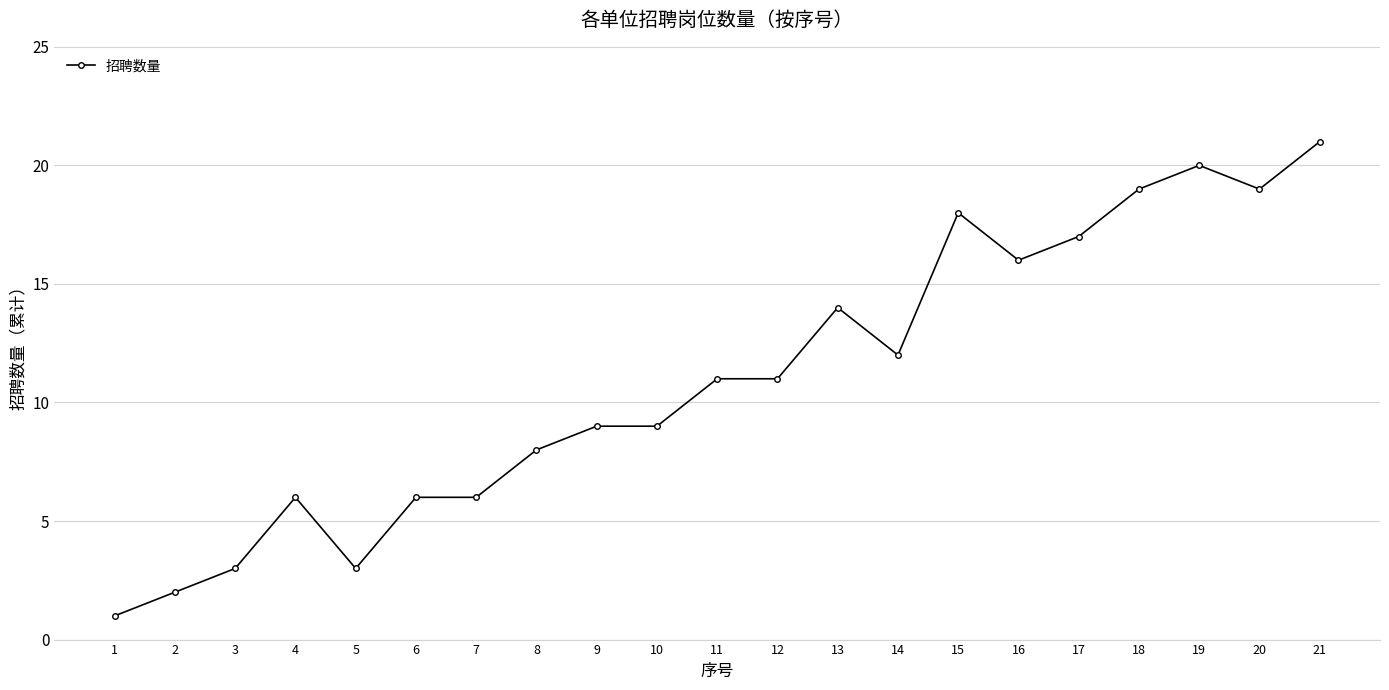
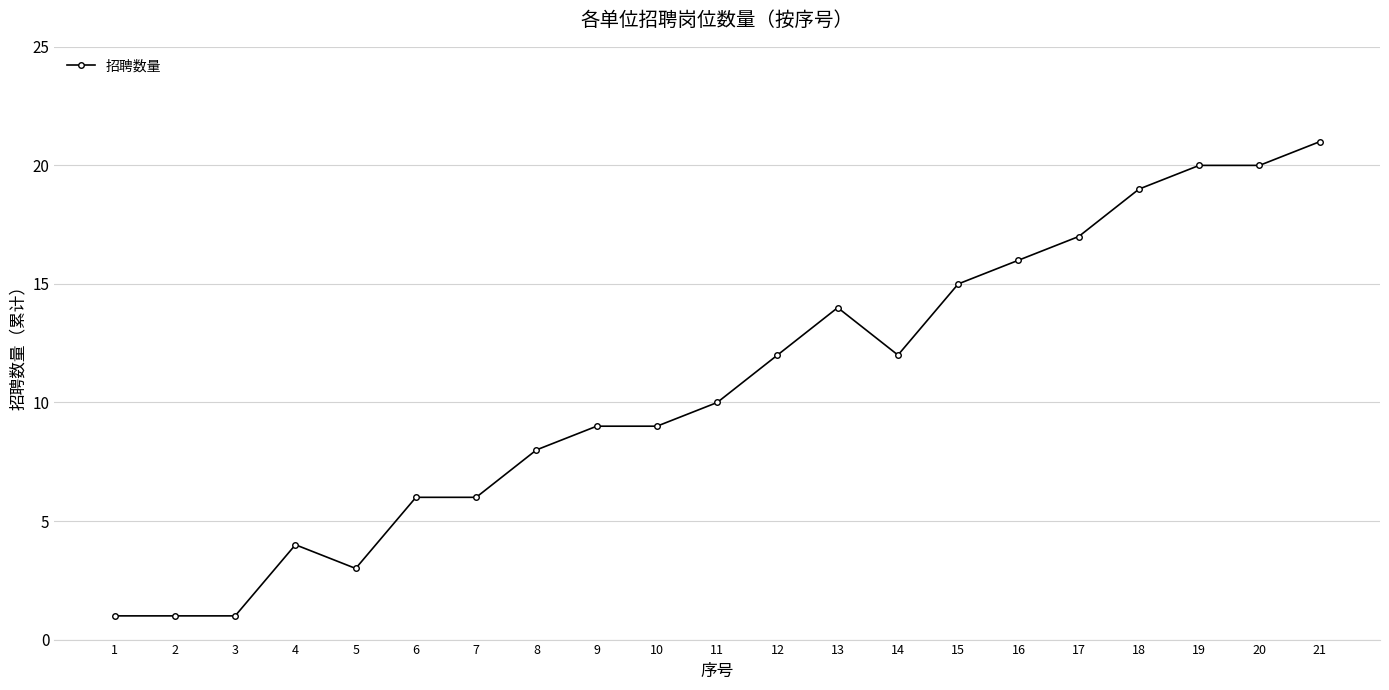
2: 2 -> 1
3: 3 -> 1
4: 6 -> 4
11: 11 -> 10
12: 11 -> 12
15: 18 -> 15
20: 19 -> 20
